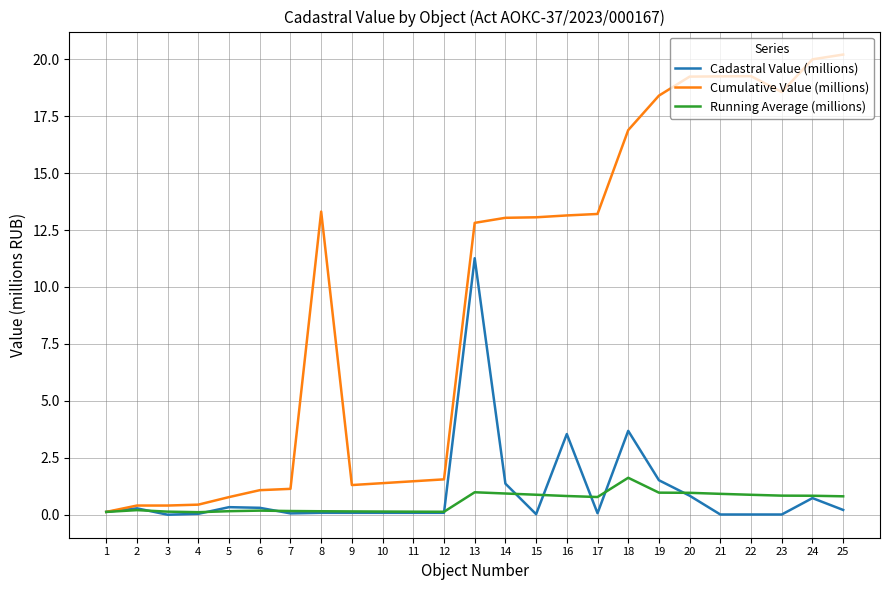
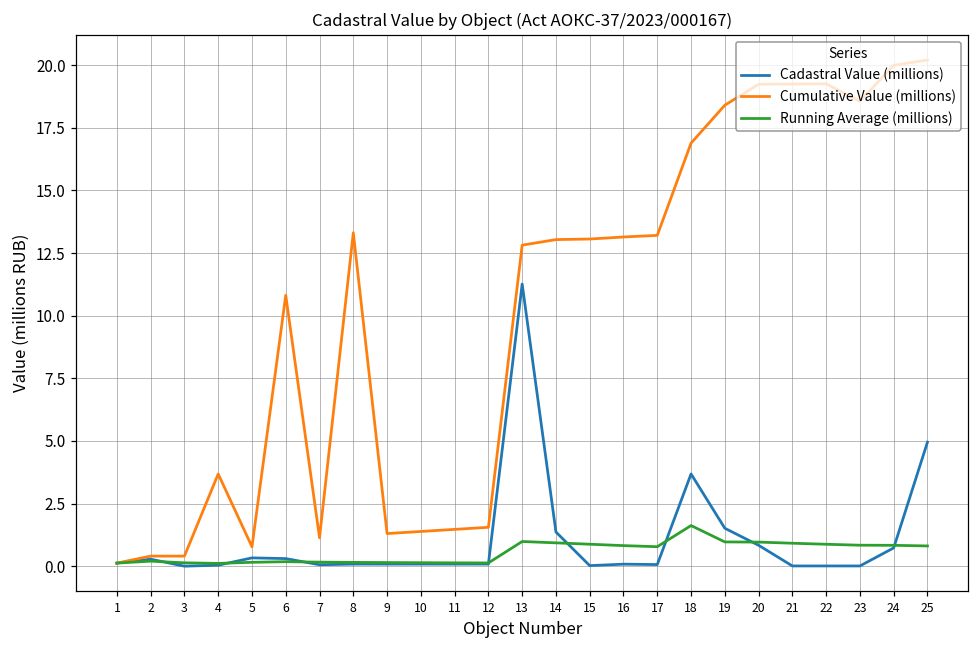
Cumulative Value (millions), 4: 0.4 -> 3.7
Cumulative Value (millions), 6: 1.1 -> 10.8
Cadastral Value (millions), 16: 3.5 -> 0.1
Cadastral Value (millions), 25: 0.2 -> 5.0
